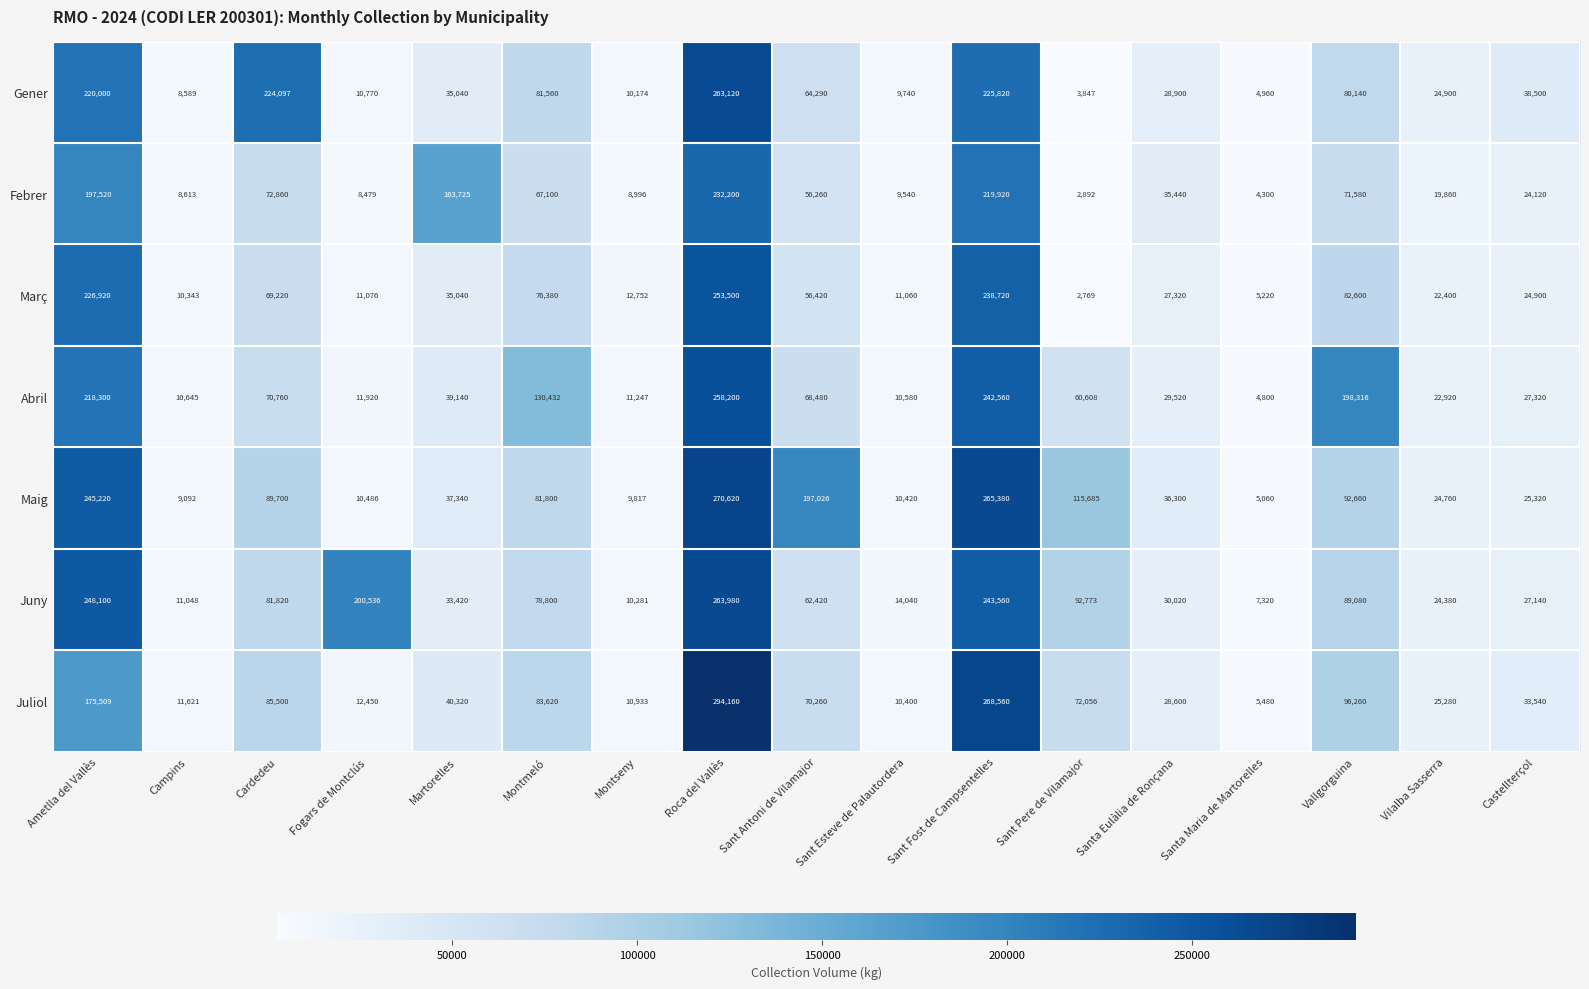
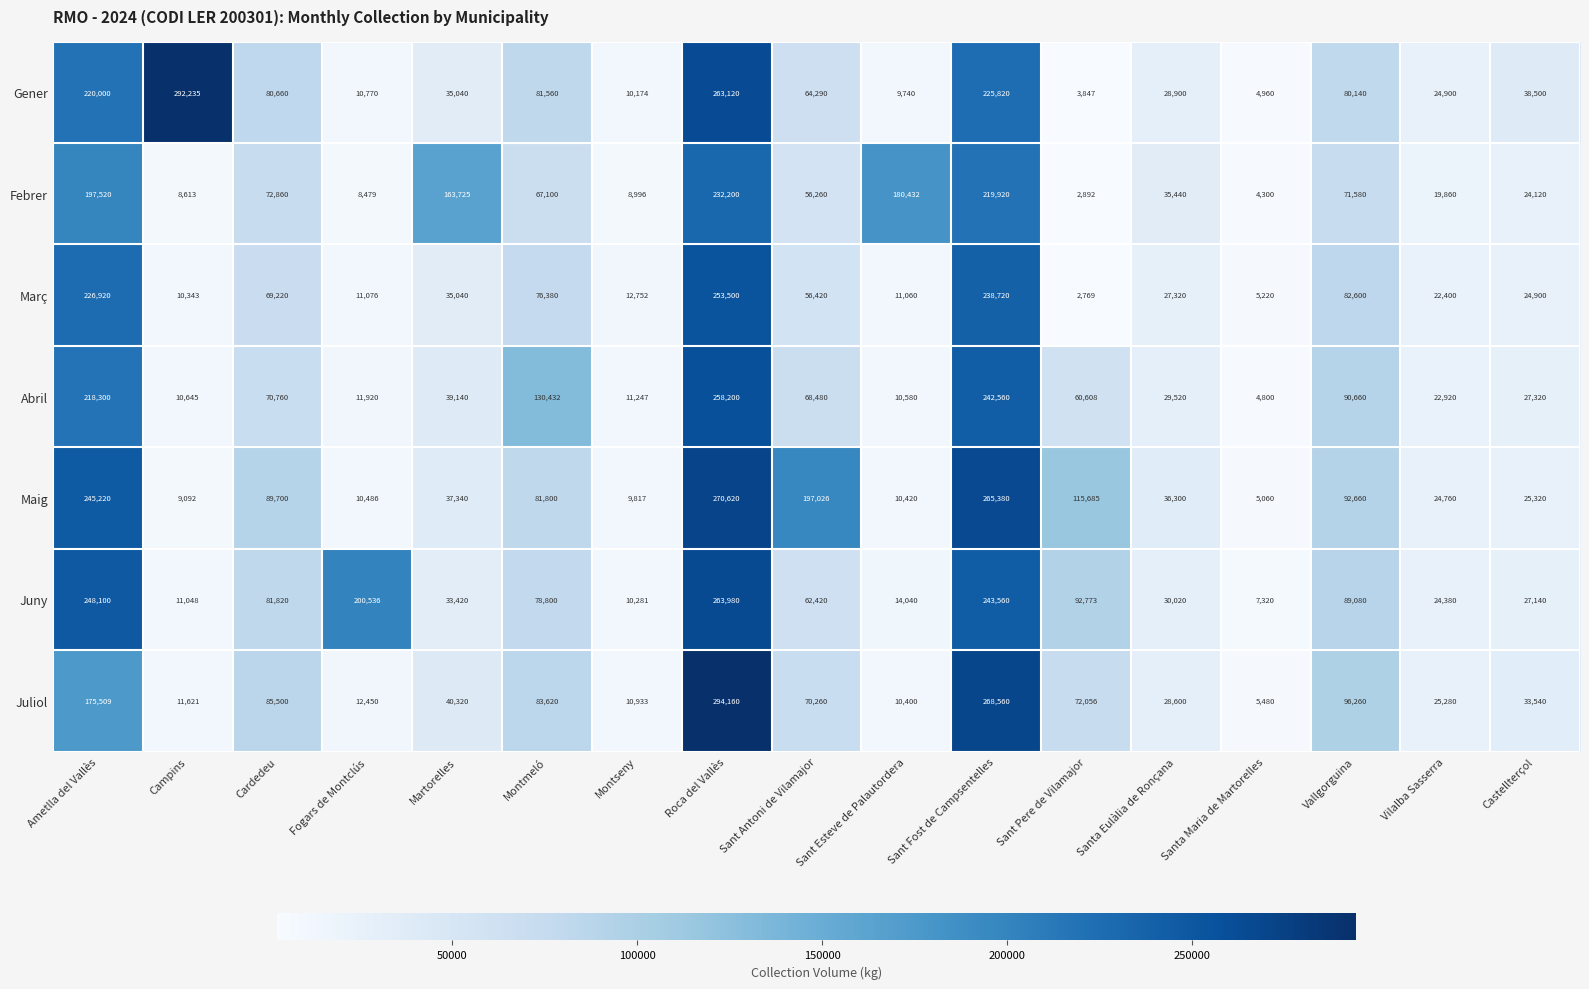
Gener, Campins: 8,589 -> 292,235
Gener, Cardedeu: 224,097 -> 80,660
Febrer, Sant Esteve de Palautordera: 9,540 -> 180,432
Abril, Vallgorguina: 198,316 -> 90,660
